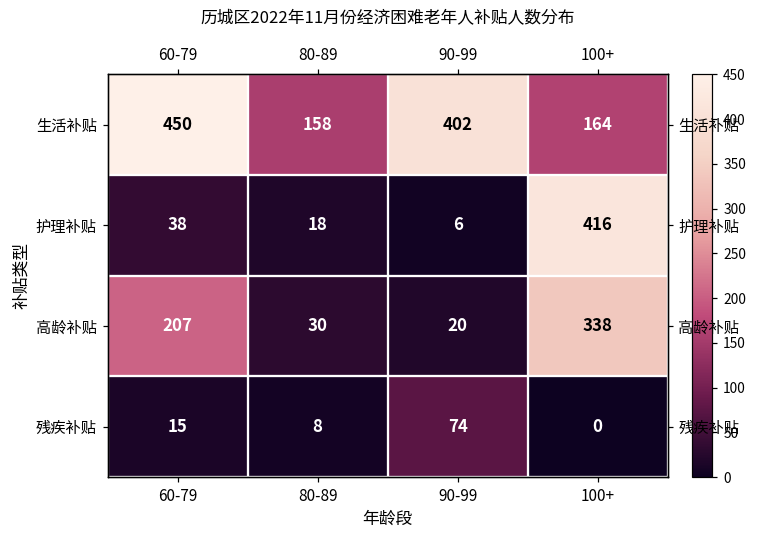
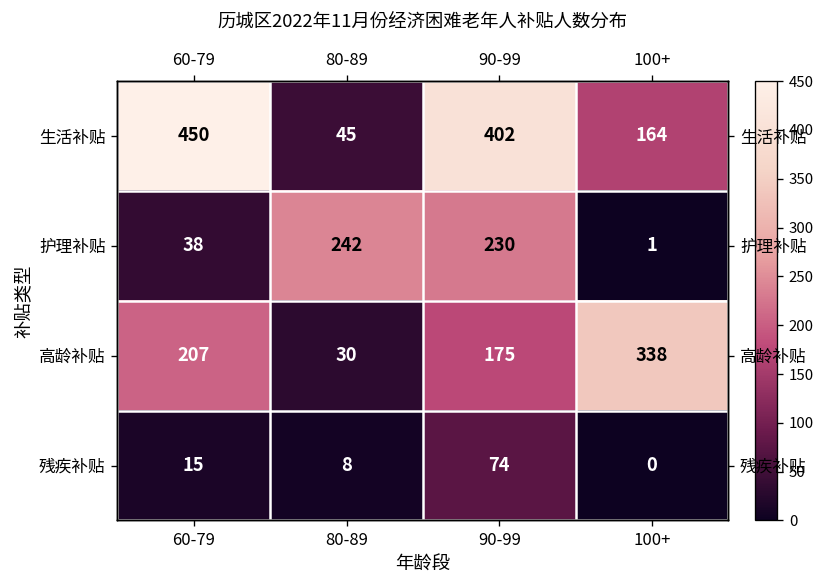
生活补贴, 80-89: 158 -> 45
护理补贴, 80-89: 18 -> 242
护理补贴, 90-99: 6 -> 230
护理补贴, 100+: 416 -> 1
高龄补贴, 90-99: 20 -> 175
